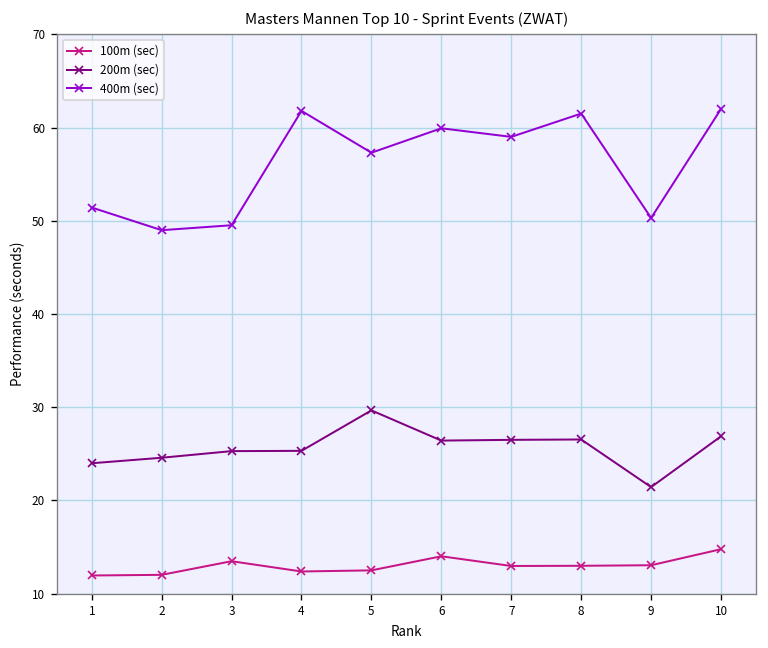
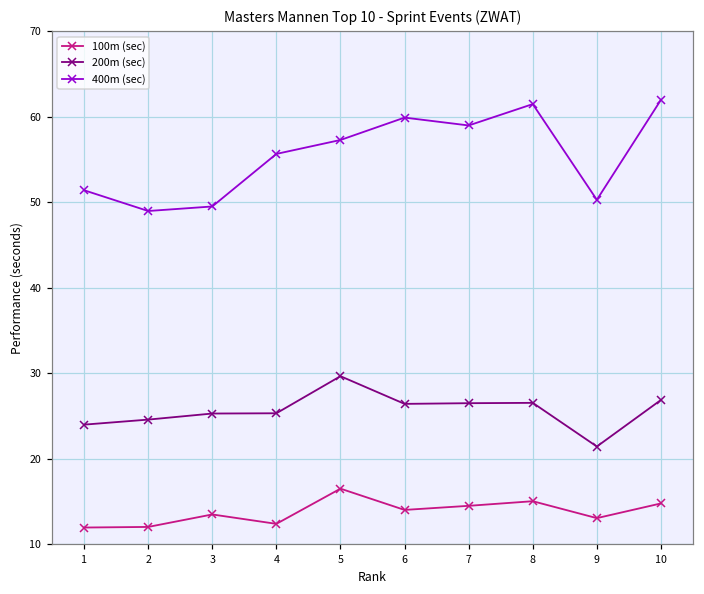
400m (sec), 4: 62 -> 56
100m (sec), 5: 13 -> 17
100m (sec), 7: 13 -> 14
100m (sec), 8: 13 -> 15
